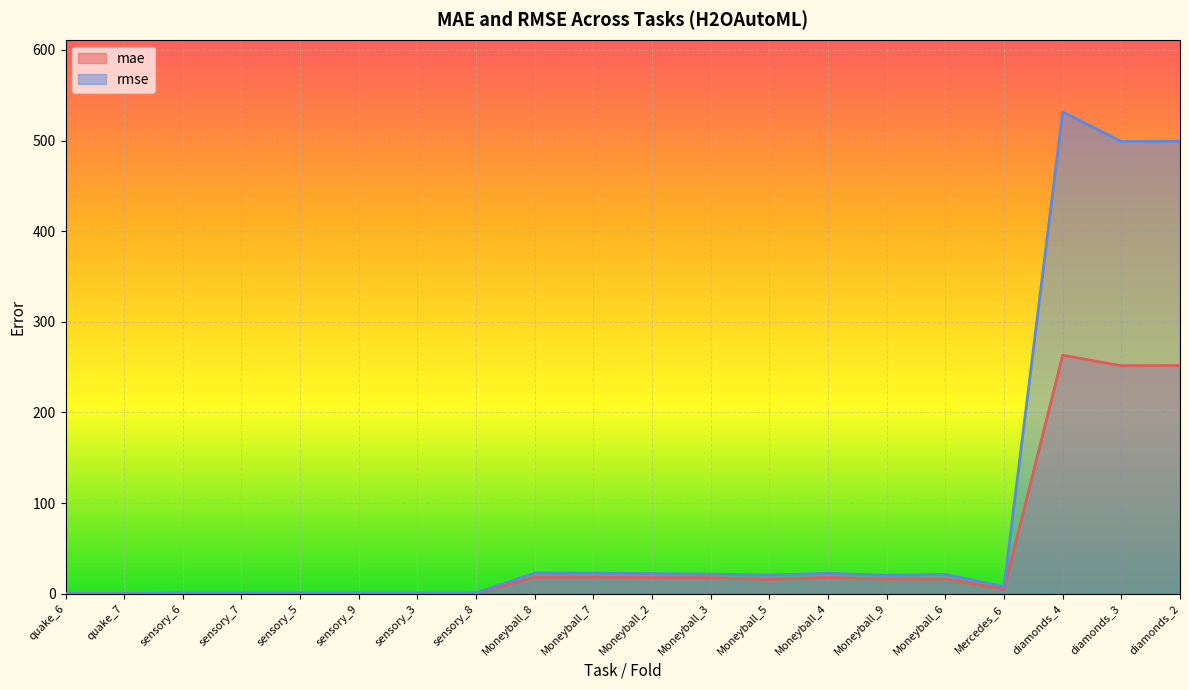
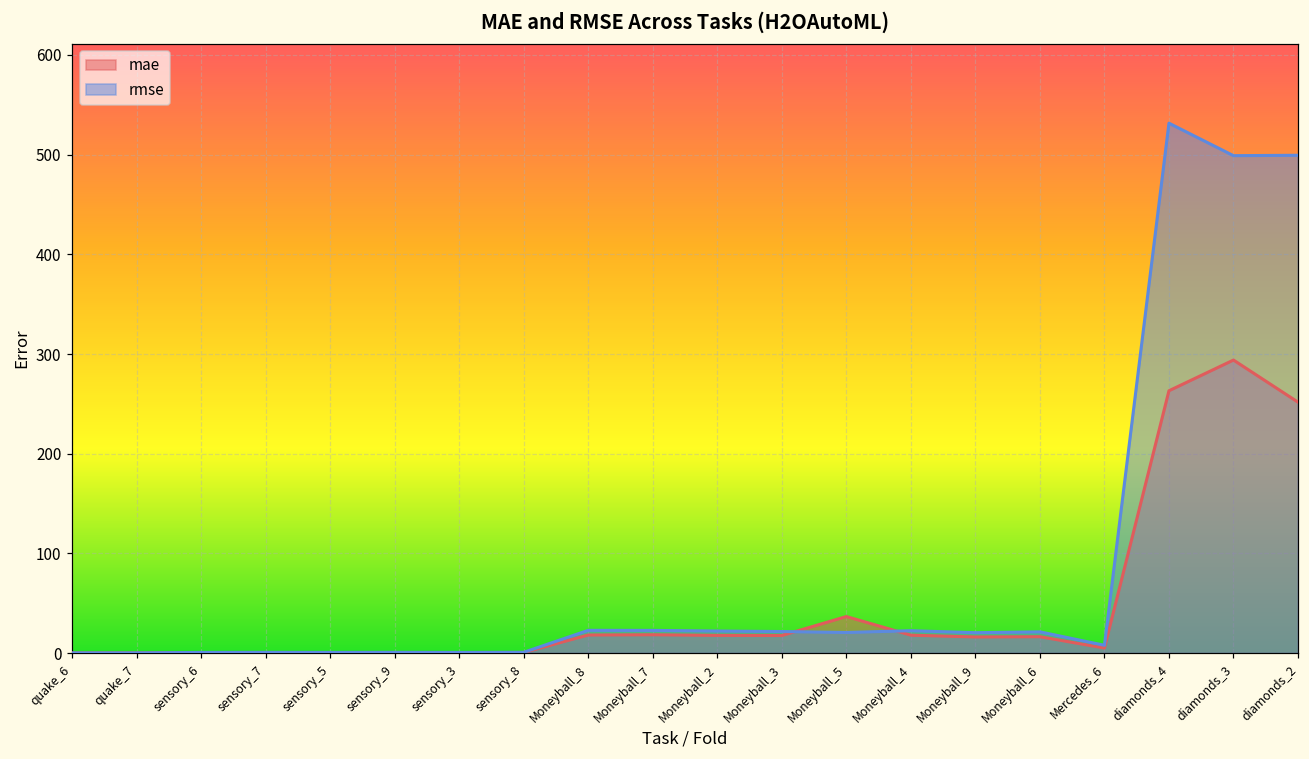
mae, Moneyball_5: 20 -> 40
mae, diamonds_3: 250 -> 290
